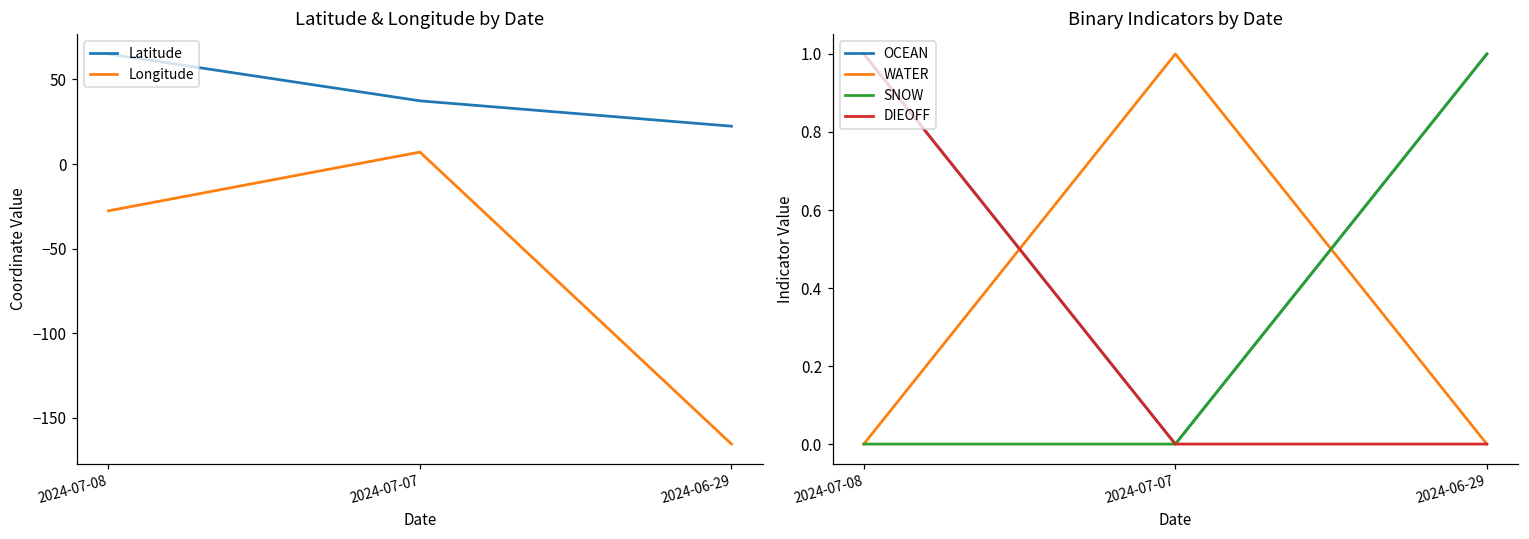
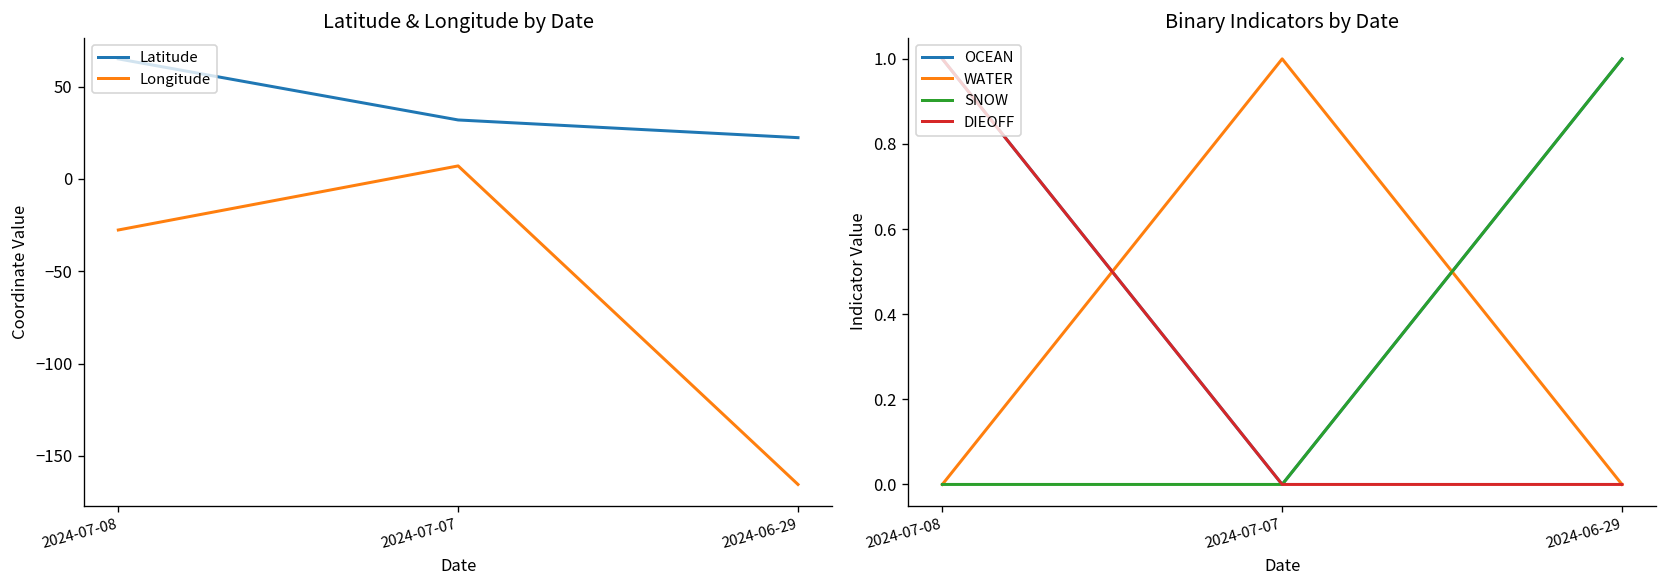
Latitude & Longitude by Date, Latitude, 2024-07-07: 37 -> 32
